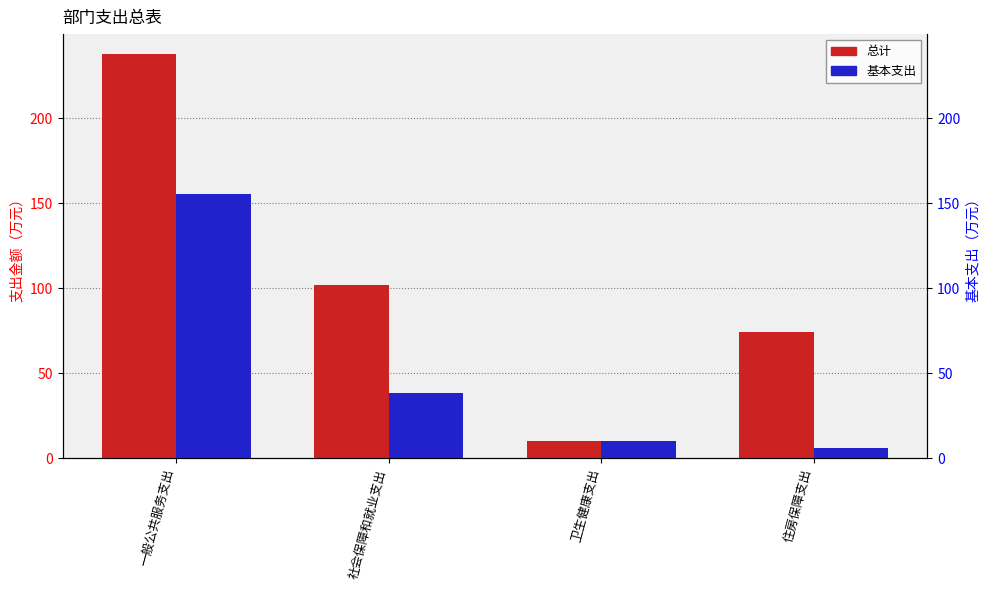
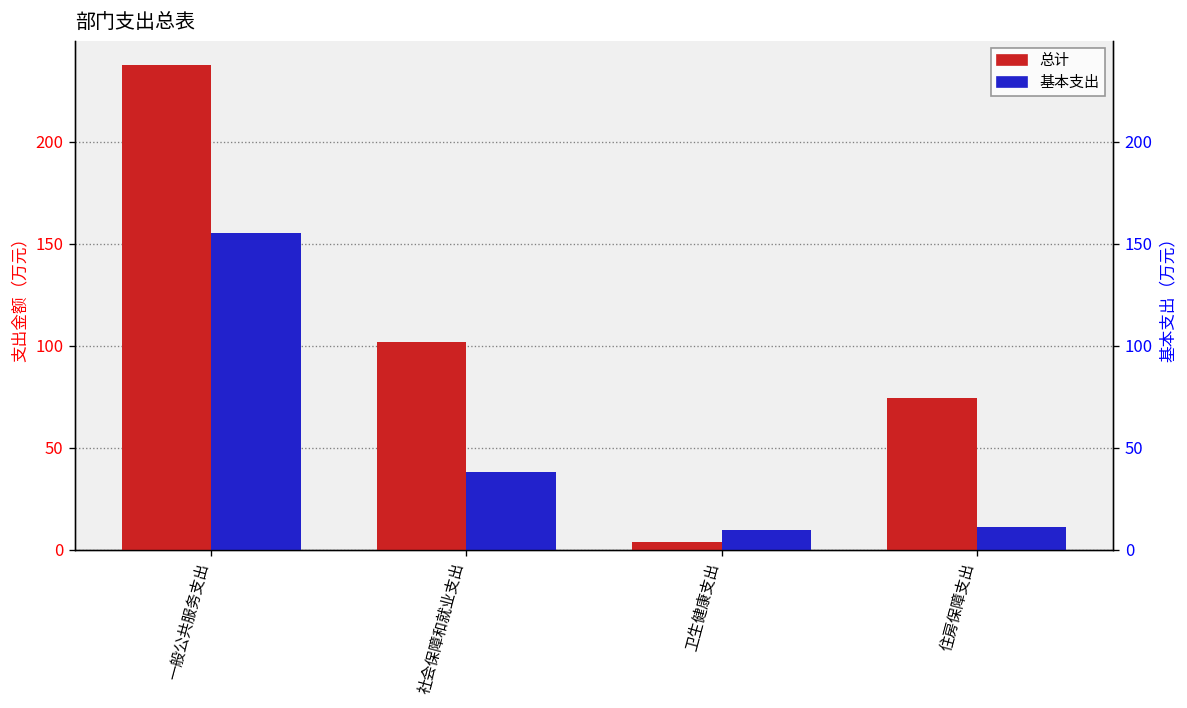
总计, 卫生健康支出: 10 -> 4
基本支出, 住房保障支出: 6 -> 11
